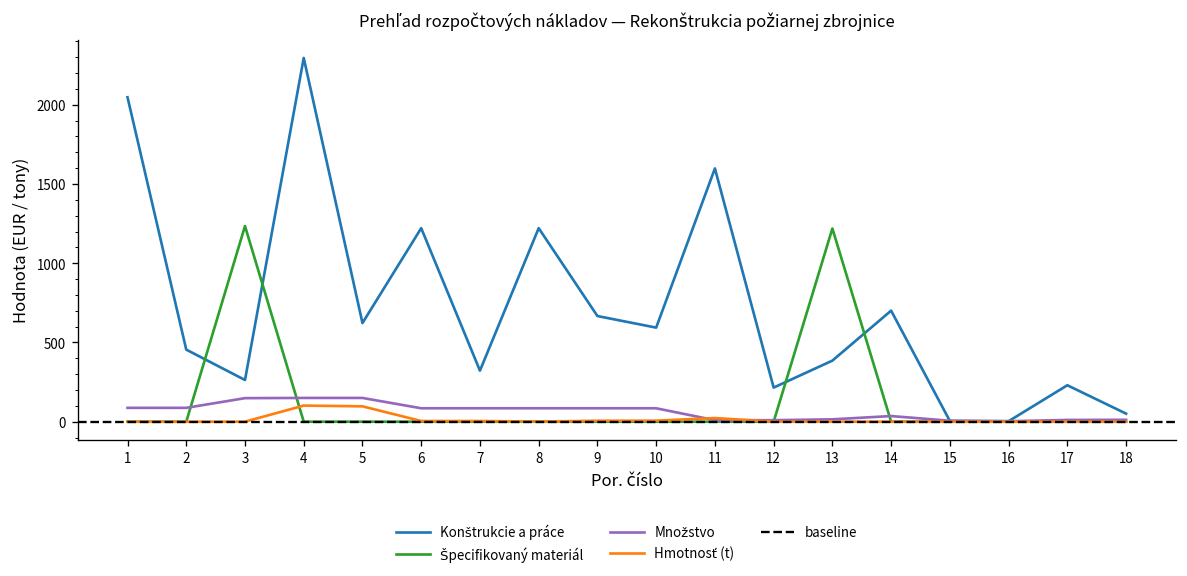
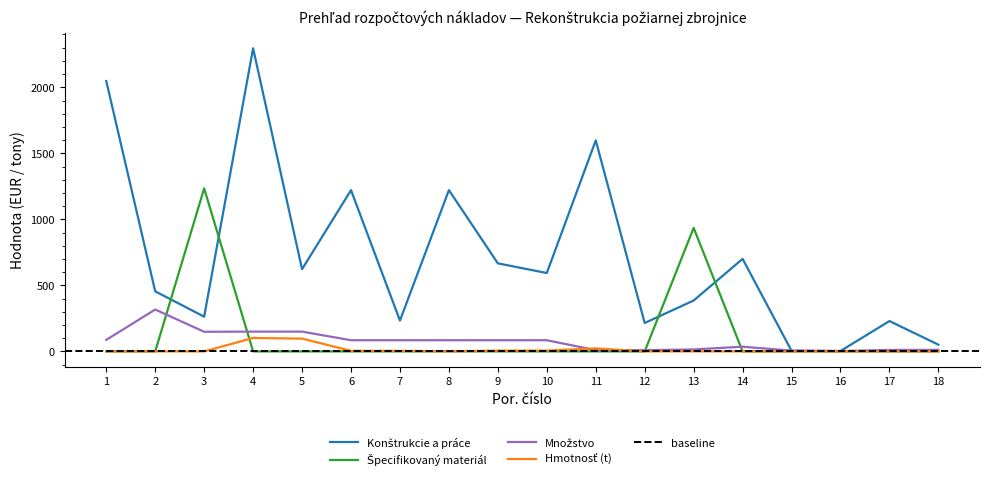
Množstvo, 2: 90 -> 320
Konštrukcie a práce, 7: 320 -> 230
Špecifikovaný materiál, 13: 1220 -> 940
